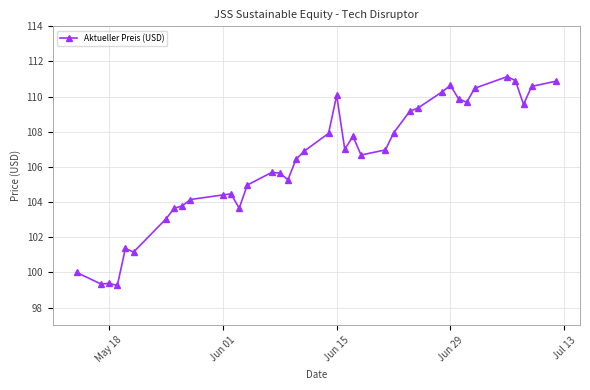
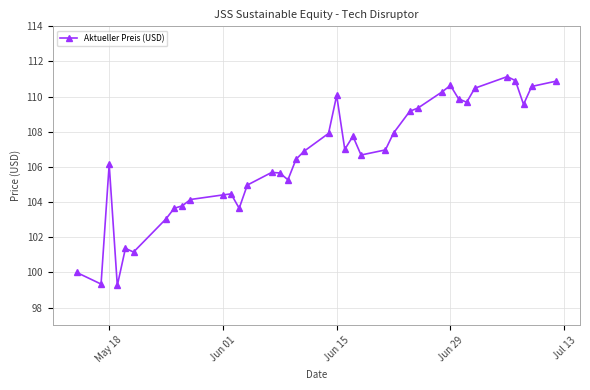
May 18: 99.4 -> 106.2
